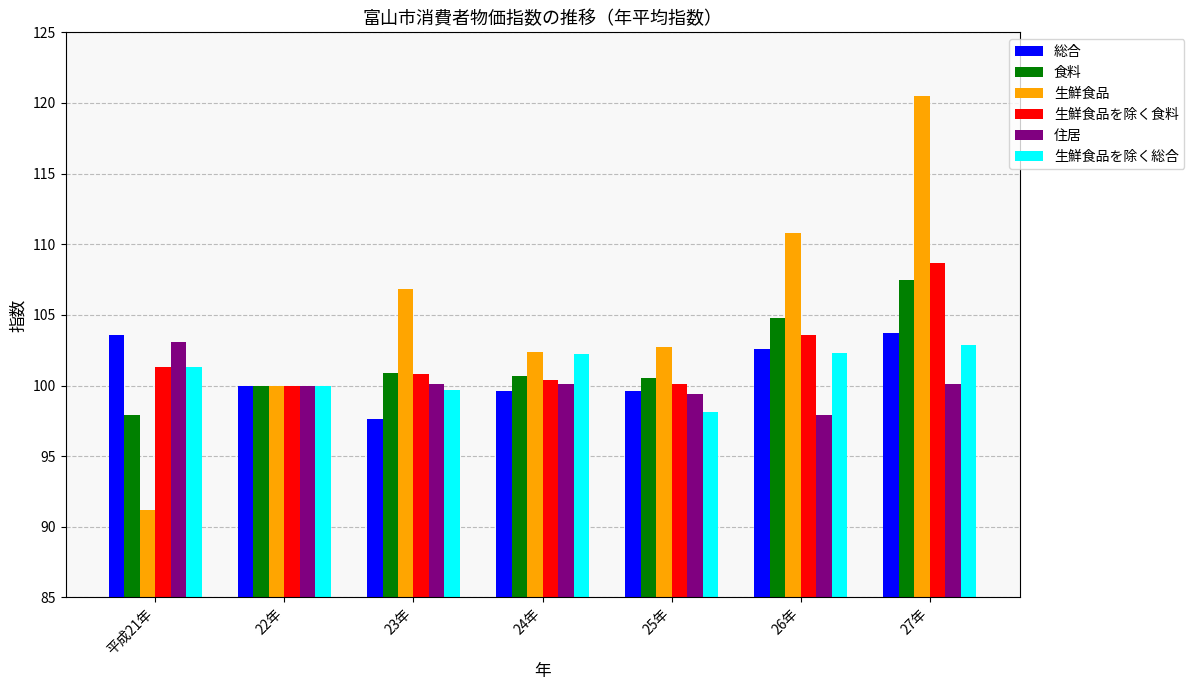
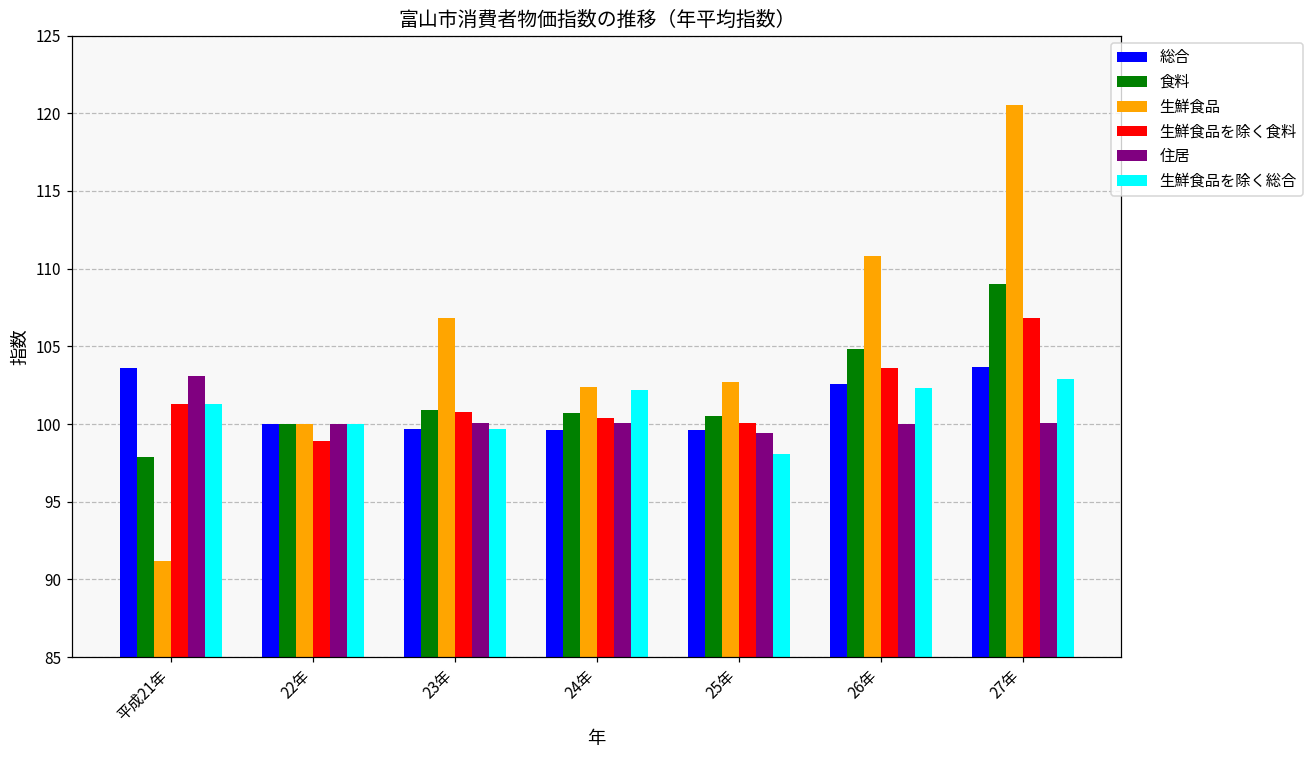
生鮮食品を除く食料, 22年: 100.0 -> 98.9
総合, 23年: 97.6 -> 99.7
住居, 26年: 97.9 -> 100.0
食料, 27年: 107.5 -> 109.0
生鮮食品を除く食料, 27年: 108.7 -> 106.8
